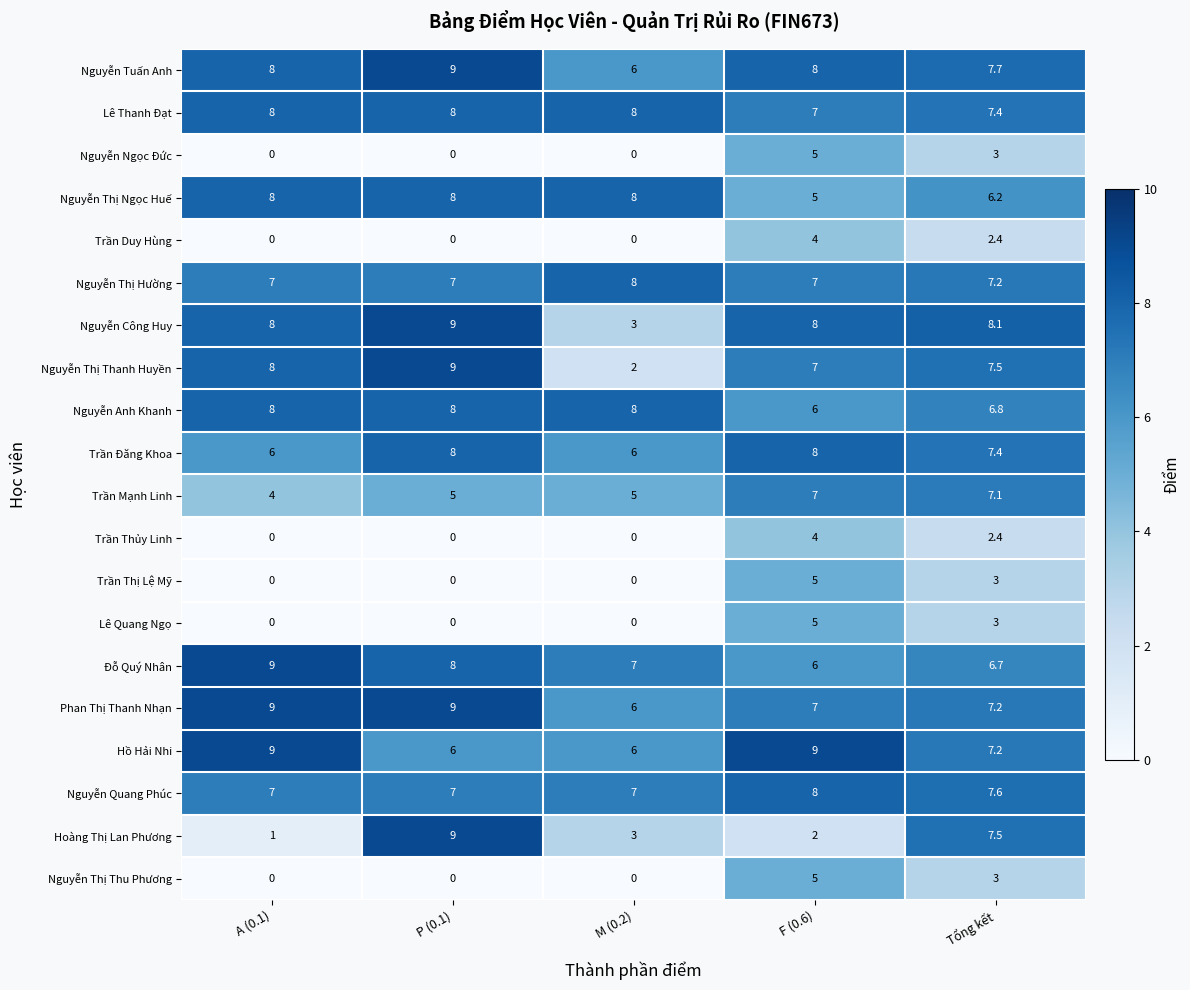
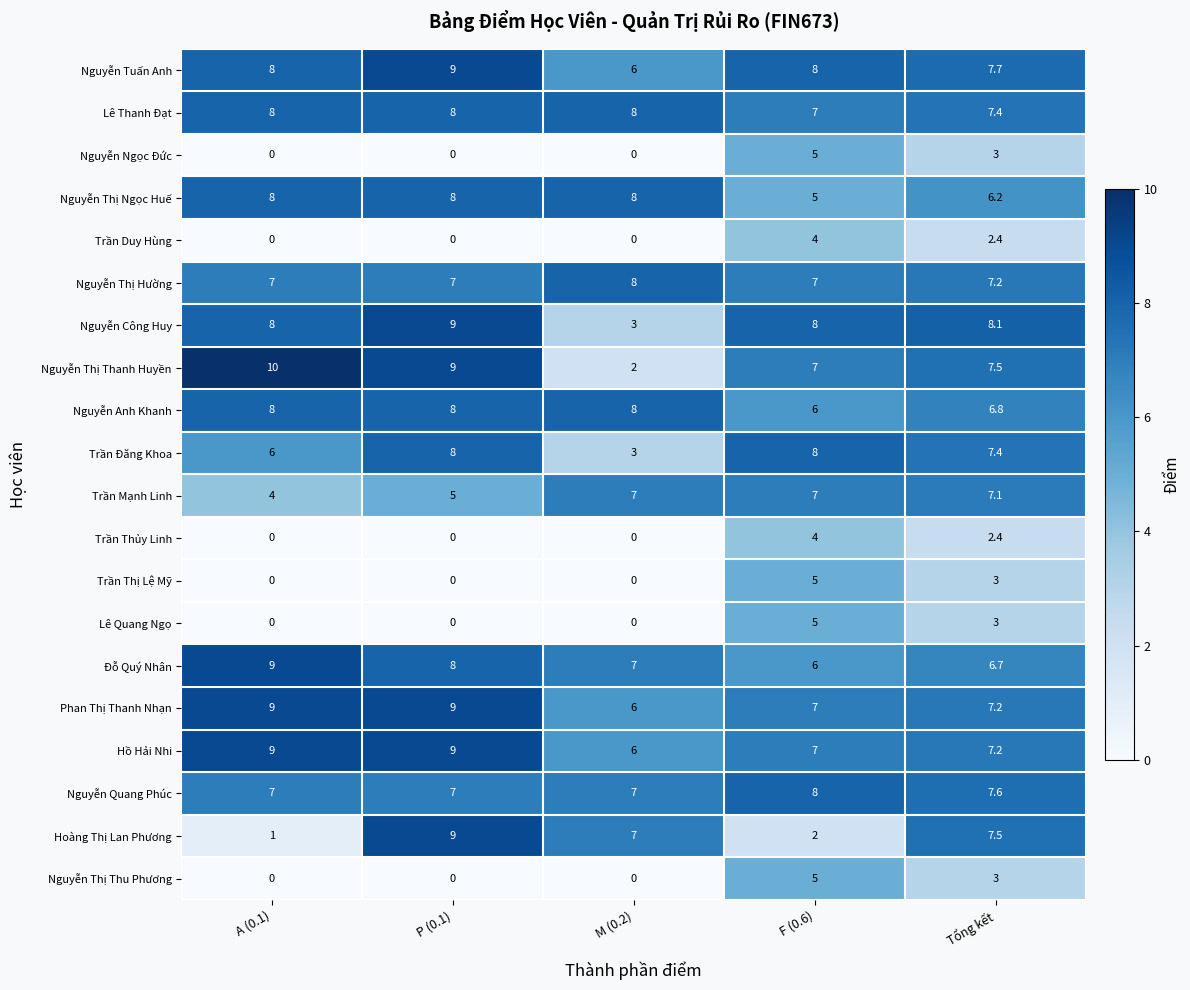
Nguyễn Thị Thanh Huyền, A (0.1): 8 -> 10
Trần Đăng Khoa, M (0.2): 6 -> 3
Trần Mạnh Linh, M (0.2): 5 -> 7
Hồ Hải Nhi, P (0.1): 6 -> 9
Hồ Hải Nhi, F (0.6): 9 -> 7
Hoàng Thị Lan Phương, M (0.2): 3 -> 7
